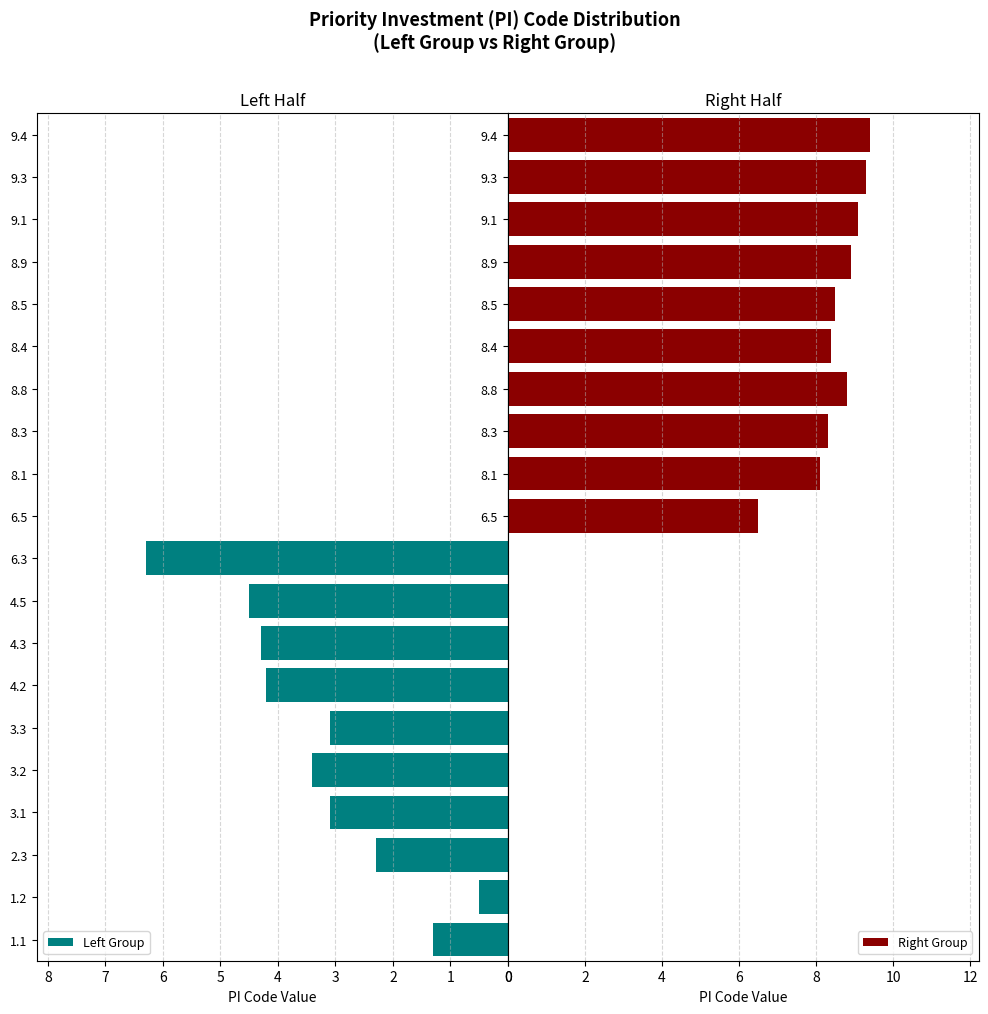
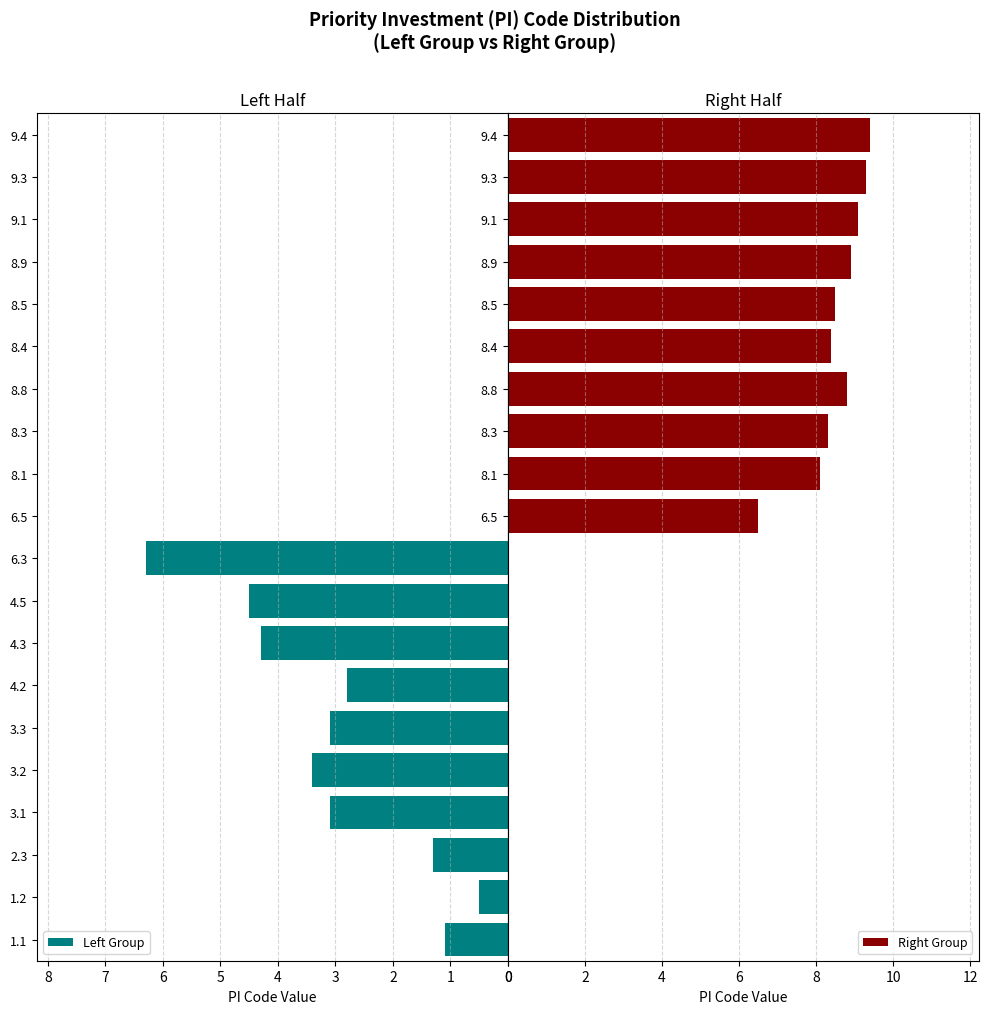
Left Half, 4.2: 4.2 -> 2.8
Left Half, 2.3: 2.3 -> 1.3
Left Half, 1.1: 1.3 -> 1.1
